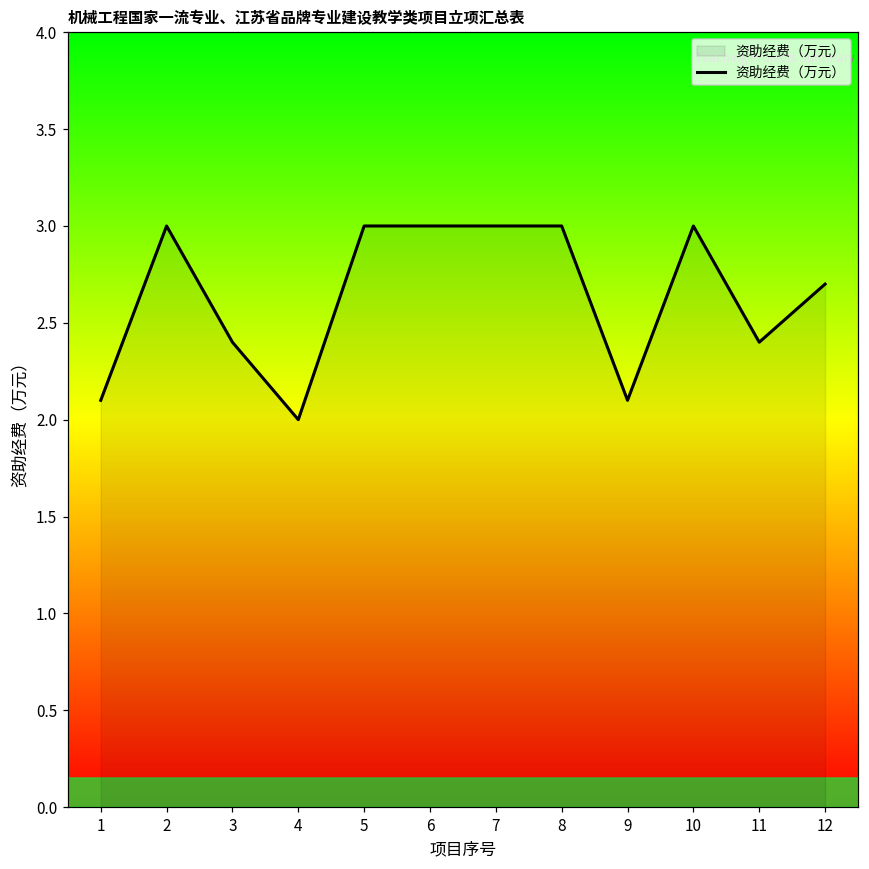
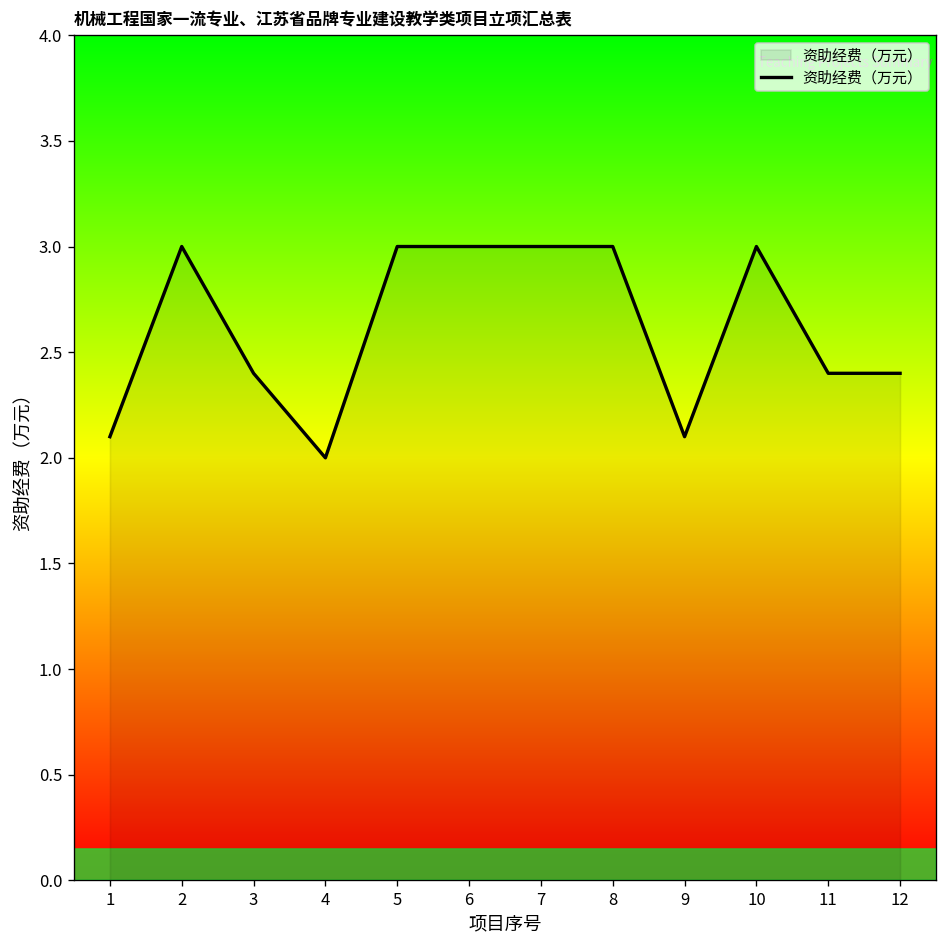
12: 2.7 -> 2.4
